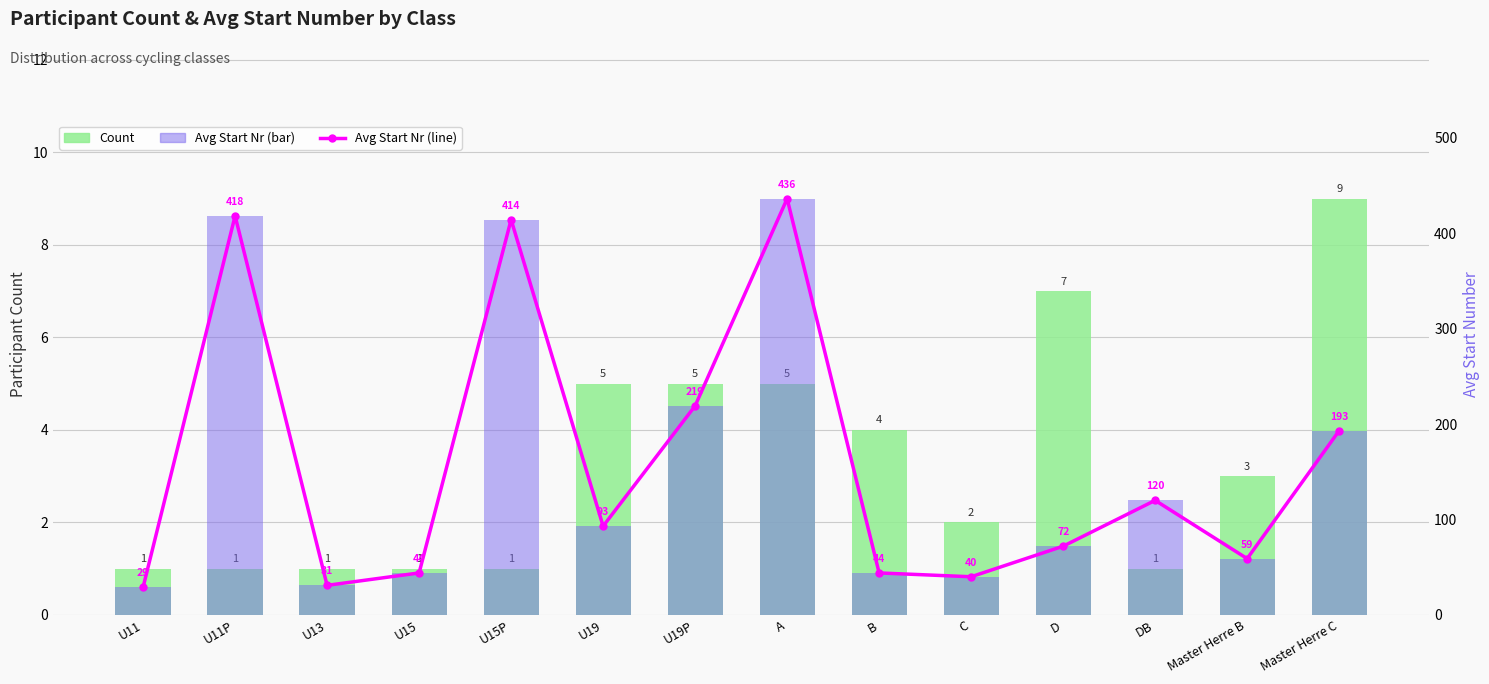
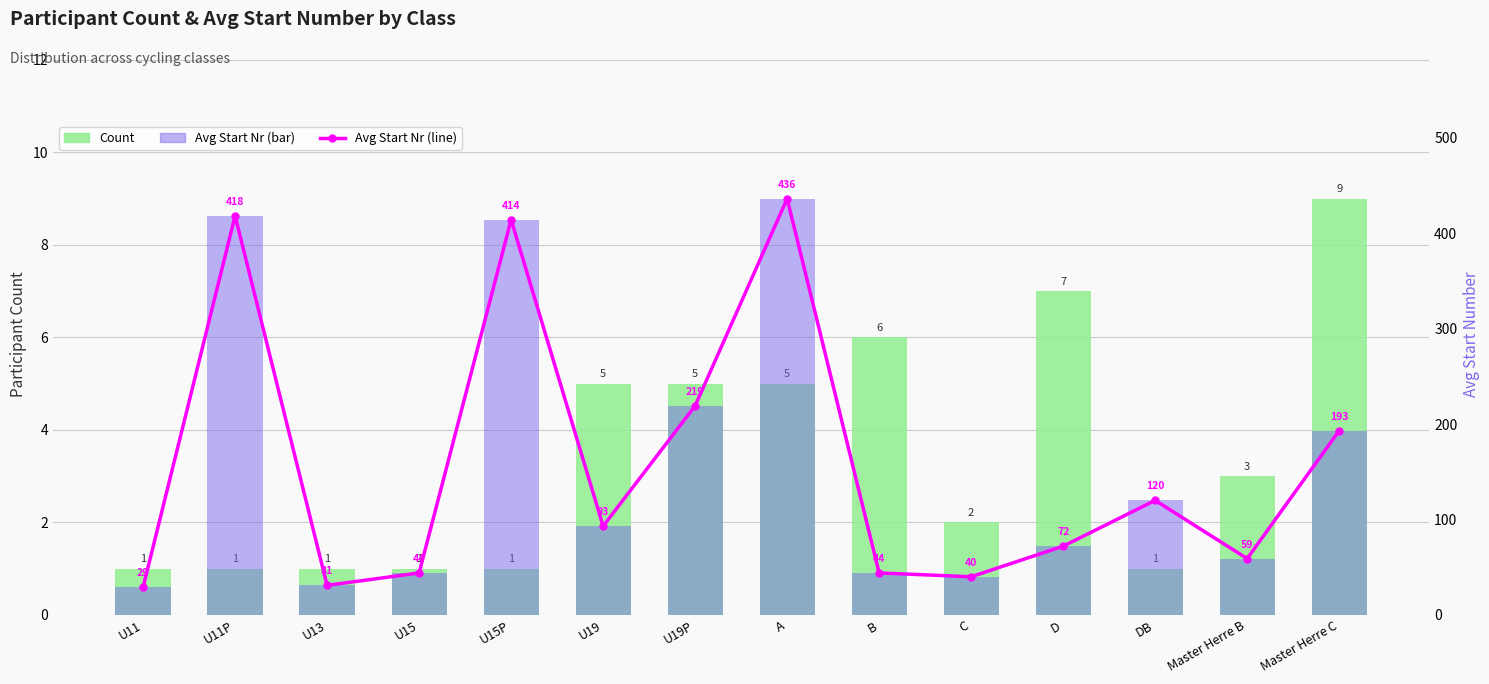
Count, B: 4 -> 6
